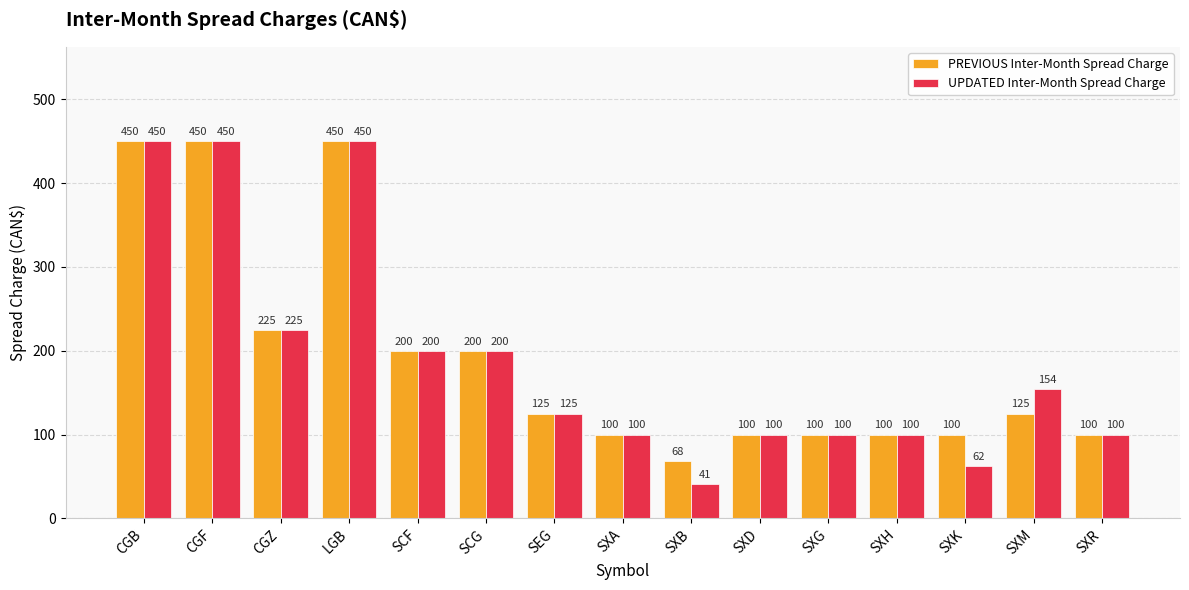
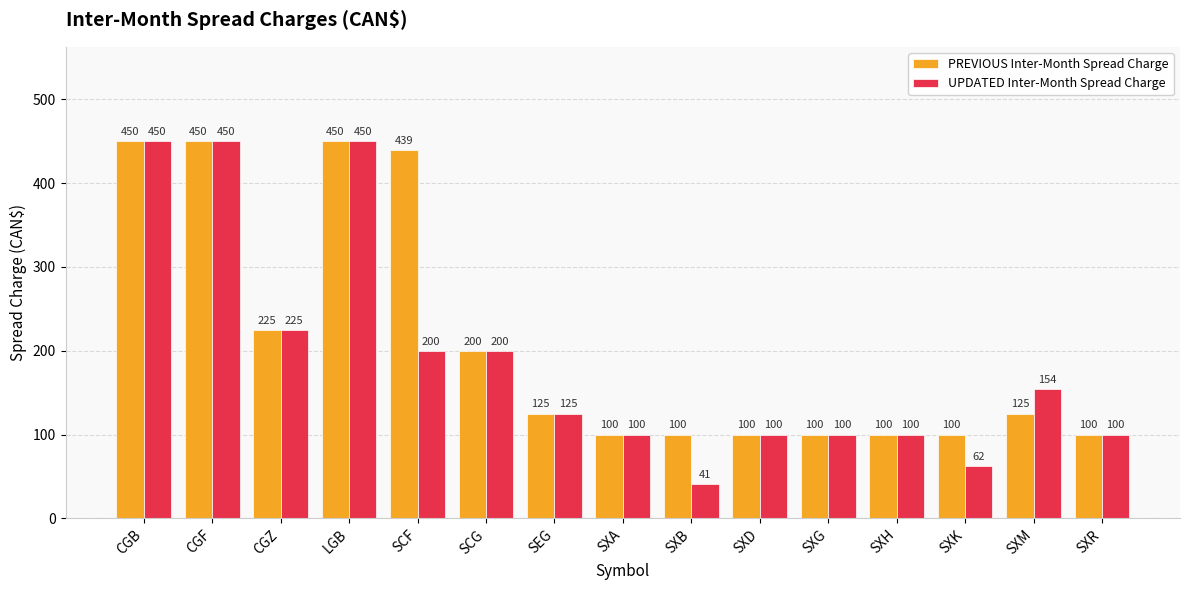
PREVIOUS Inter-Month Spread Charge, SCF: 200 -> 439
PREVIOUS Inter-Month Spread Charge, SXB: 68 -> 100
